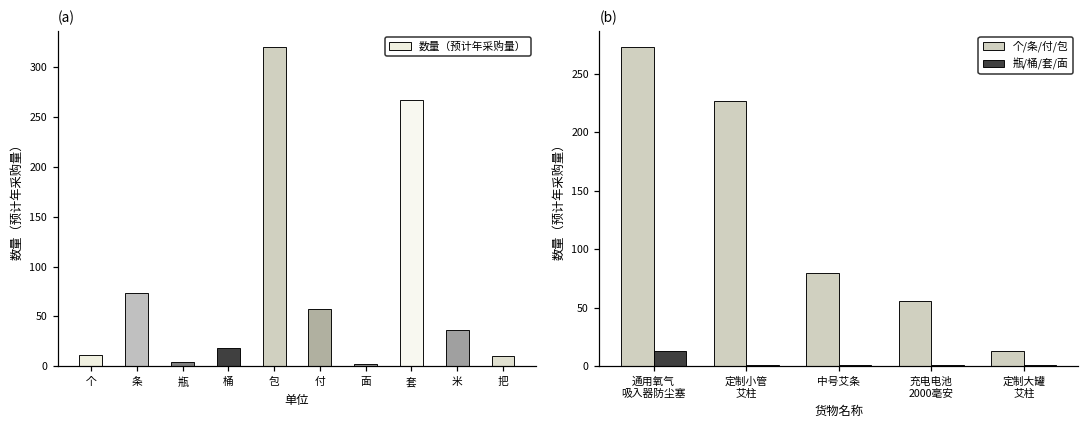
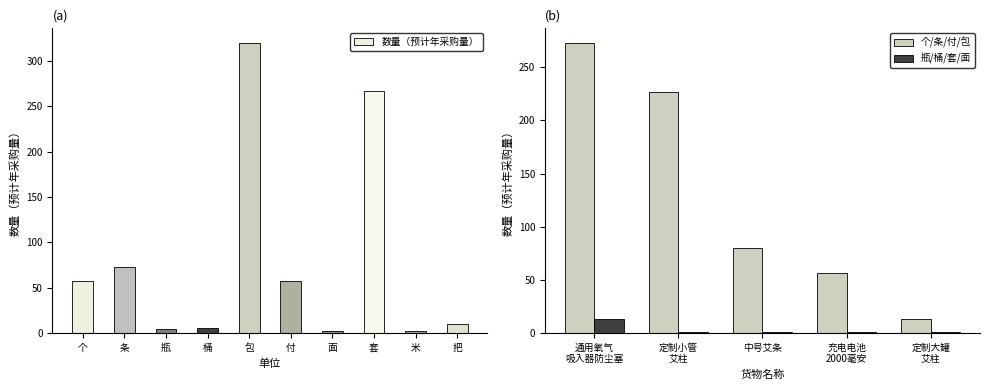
(a), 个: 10 -> 60
(a), 桶: 20 -> 10
(a), 米: 40 -> 0
